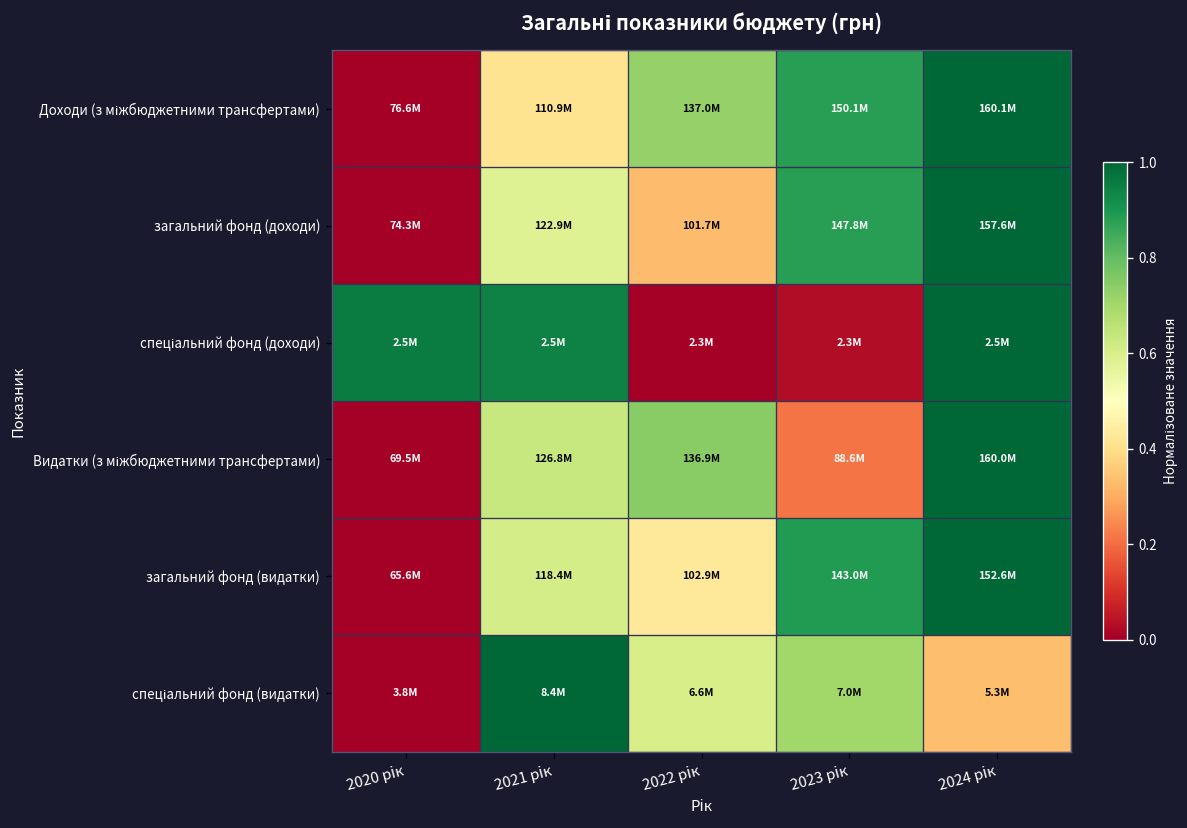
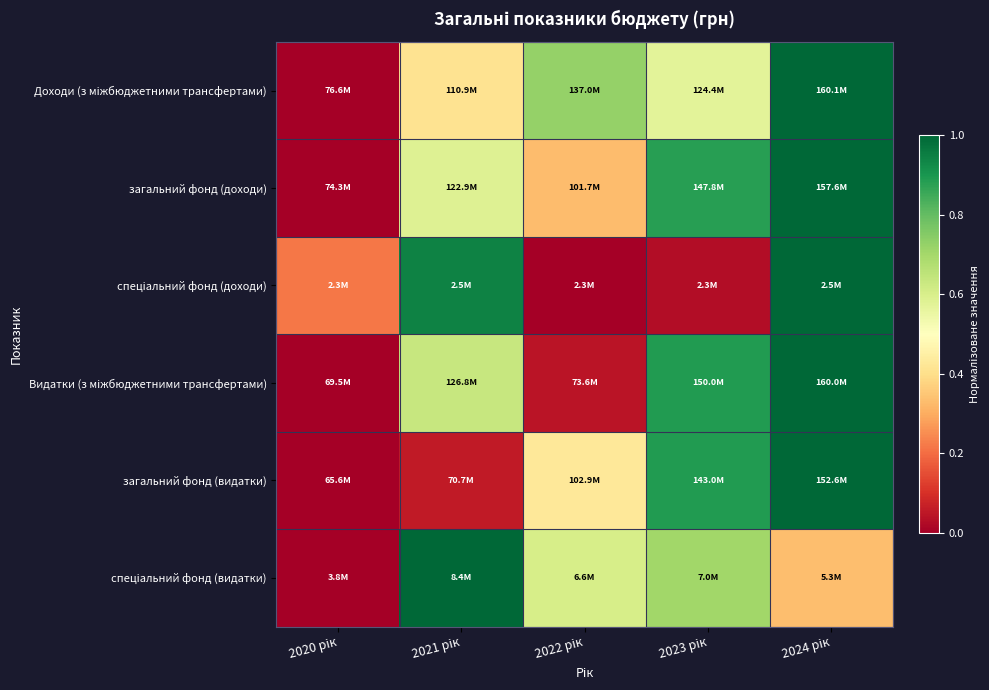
Доходи (з міжбюджетними трансфертами), 2023 рік: 150.1M -> 124.4M
спеціальний фонд (доходи), 2020 рік: 2.5M -> 2.3M
Видатки (з міжбюджетними трансфертами), 2022 рік: 136.9M -> 73.6M
Видатки (з міжбюджетними трансфертами), 2023 рік: 88.6M -> 150.0M
загальний фонд (видатки), 2021 рік: 118.4M -> 70.7M
